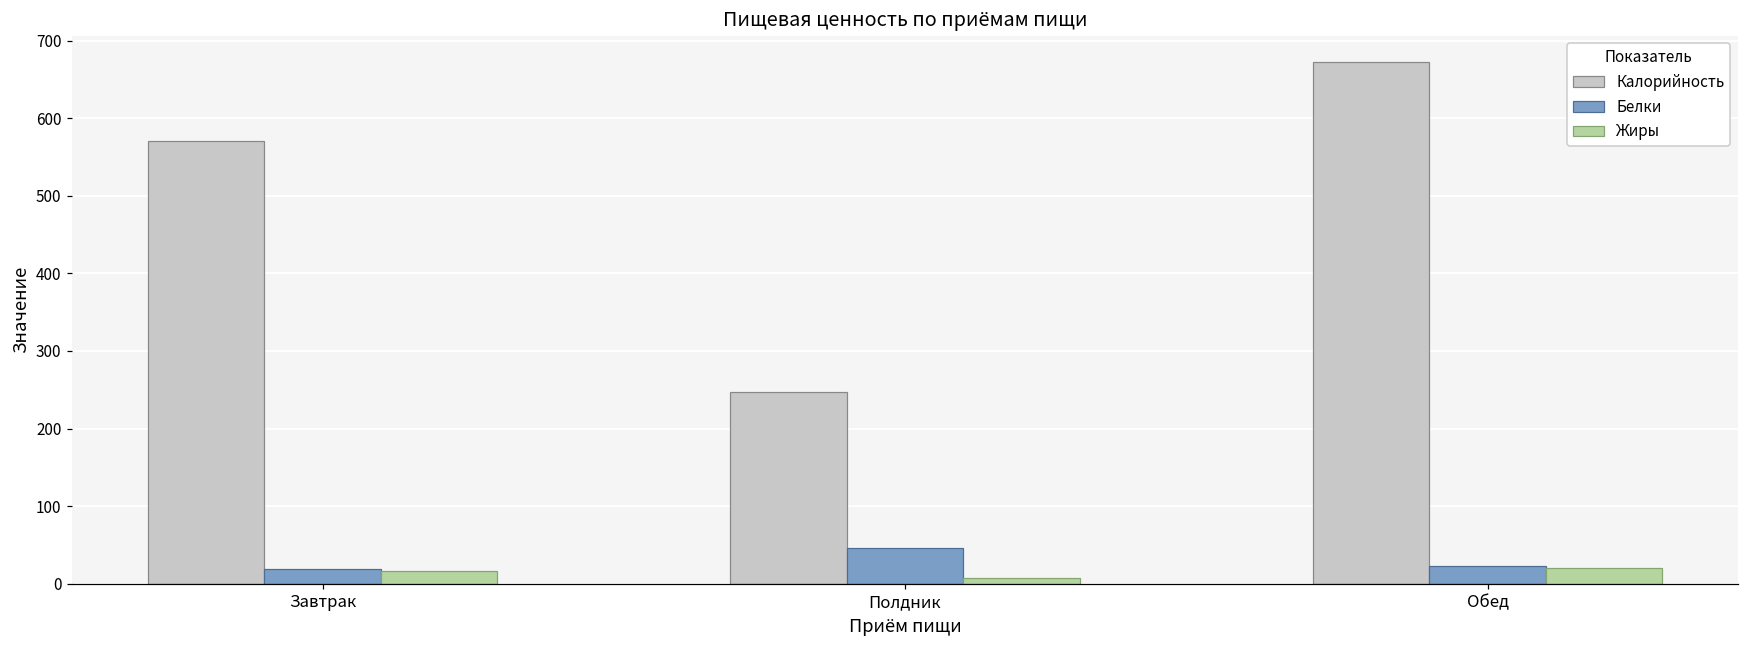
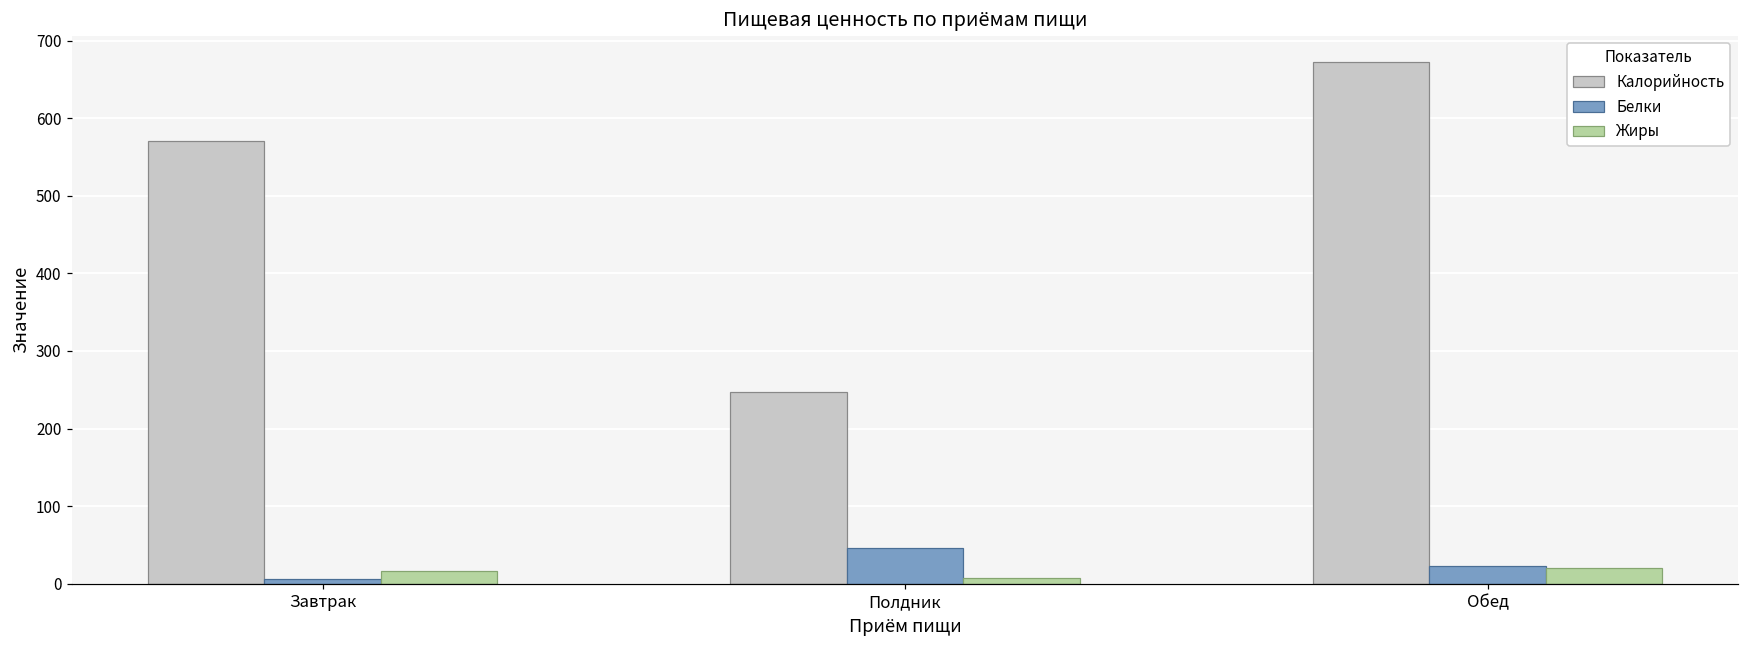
Белки, Завтрак: 20 -> 10
